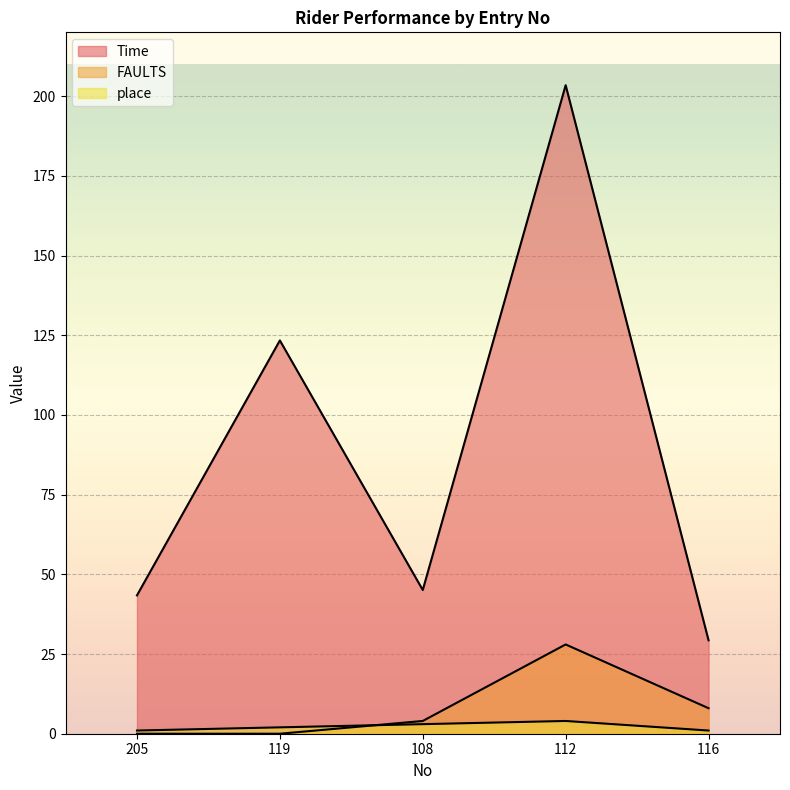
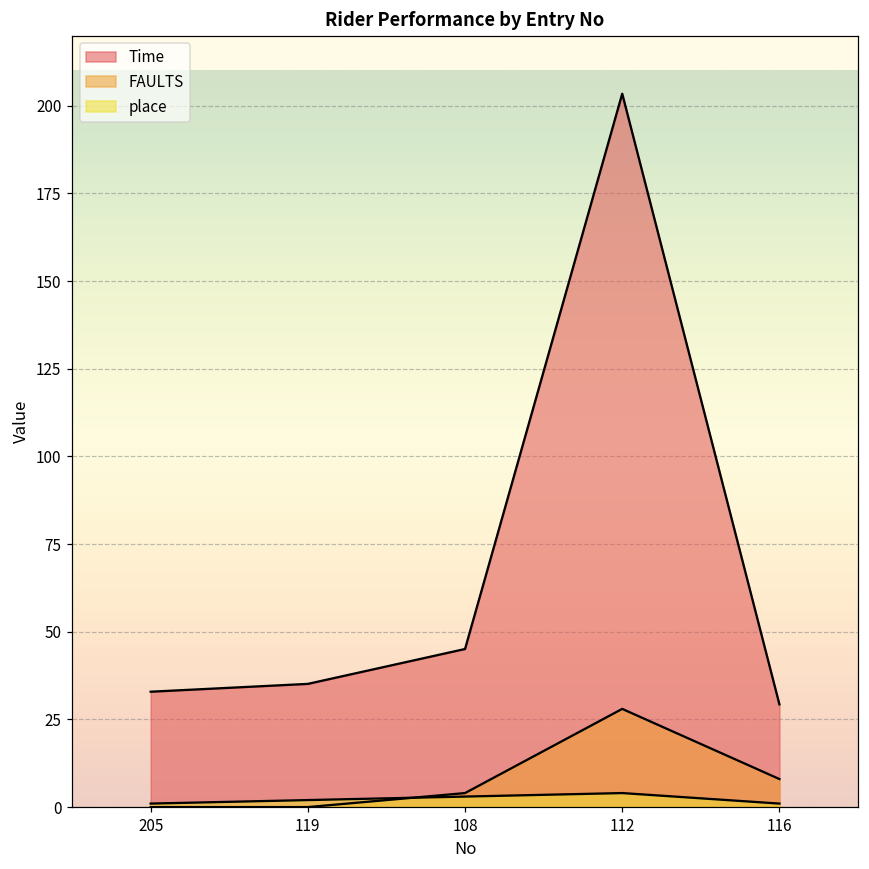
Time, 205: 43 -> 33
Time, 119: 123 -> 35
